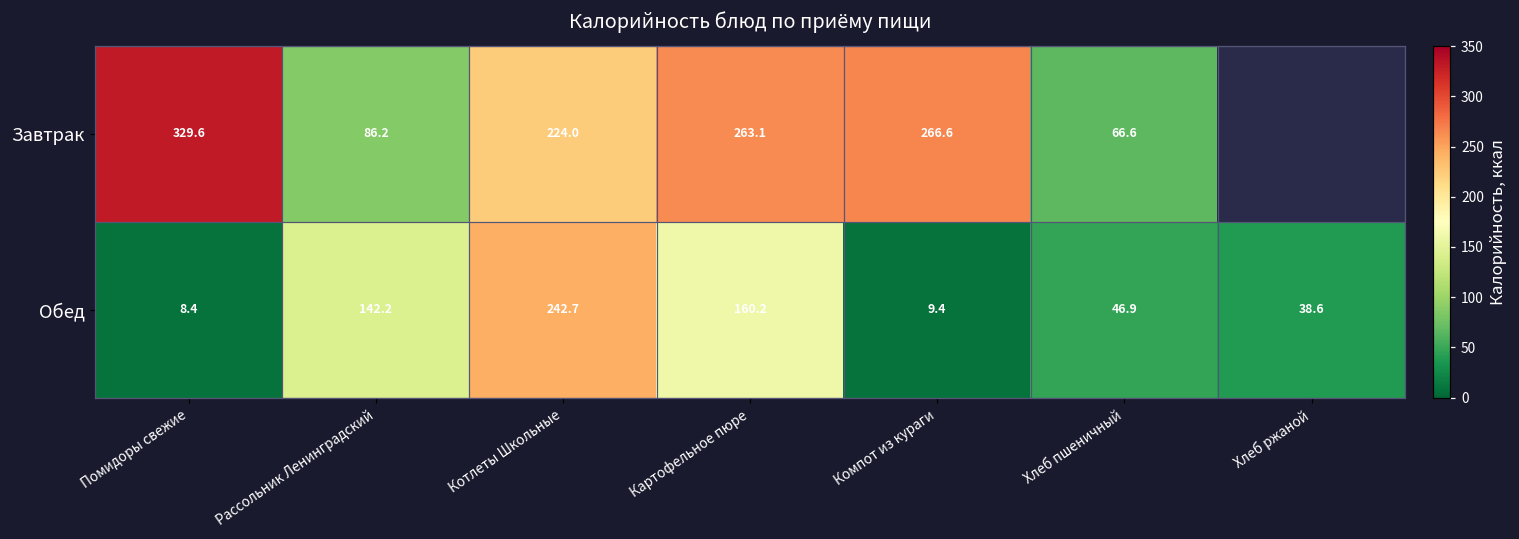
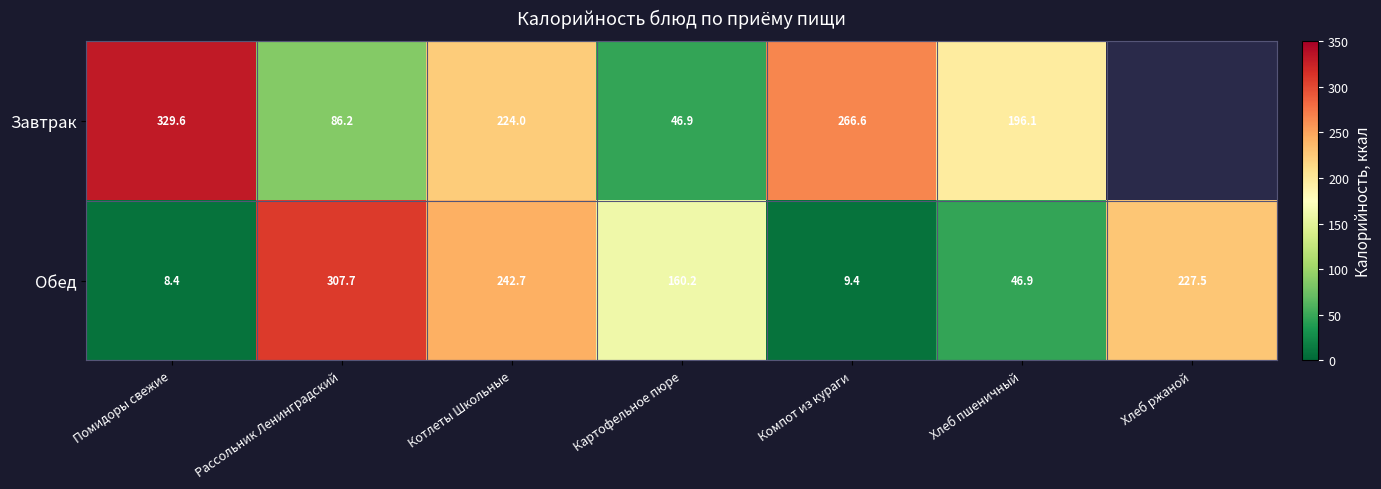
Завтрак, Картофельное пюре: 263.1 -> 46.9
Завтрак, Хлеб пшеничный: 66.6 -> 196.1
Обед, Рассольник Ленинградский: 142.2 -> 307.7
Обед, Хлеб ржаной: 38.6 -> 227.5
